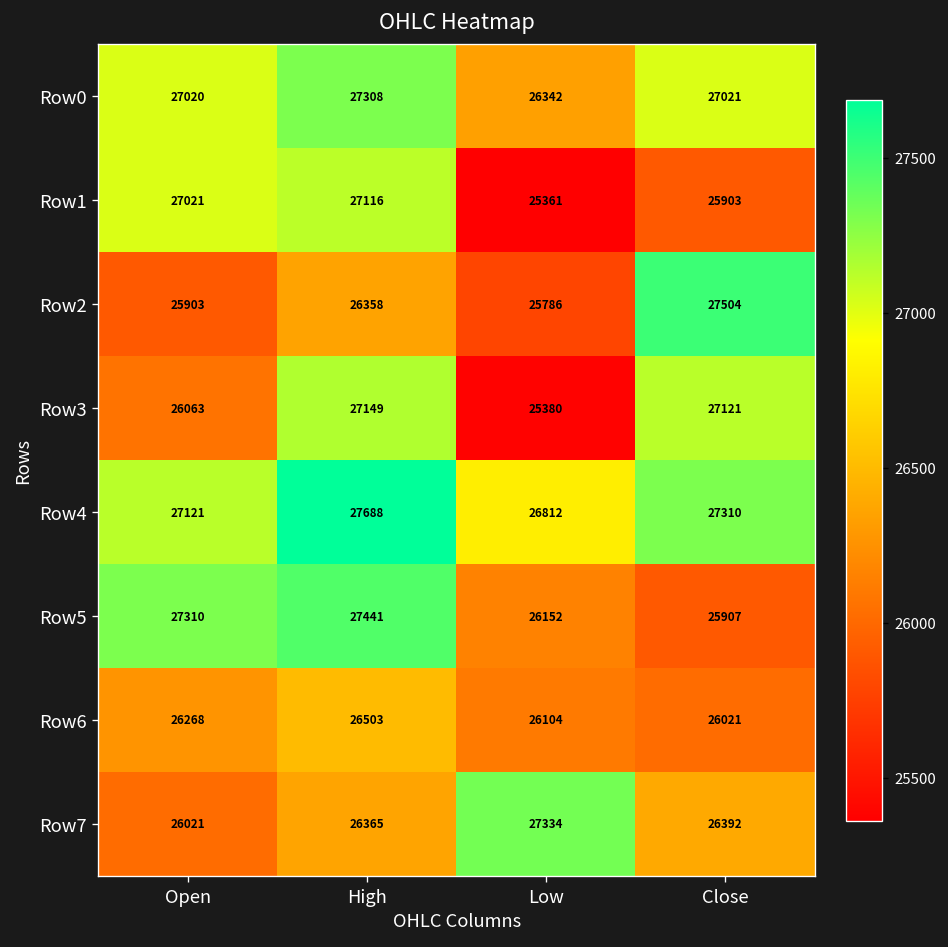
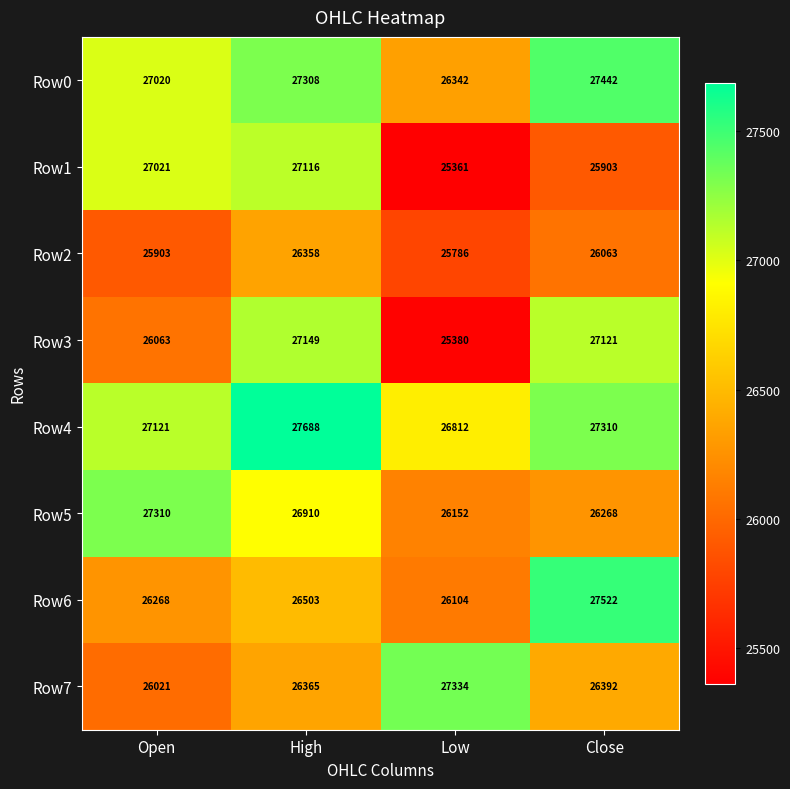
Row0, Close: 27021 -> 27442
Row2, Close: 27504 -> 26063
Row5, High: 27441 -> 26910
Row5, Close: 25907 -> 26268
Row6, Close: 26021 -> 27522
